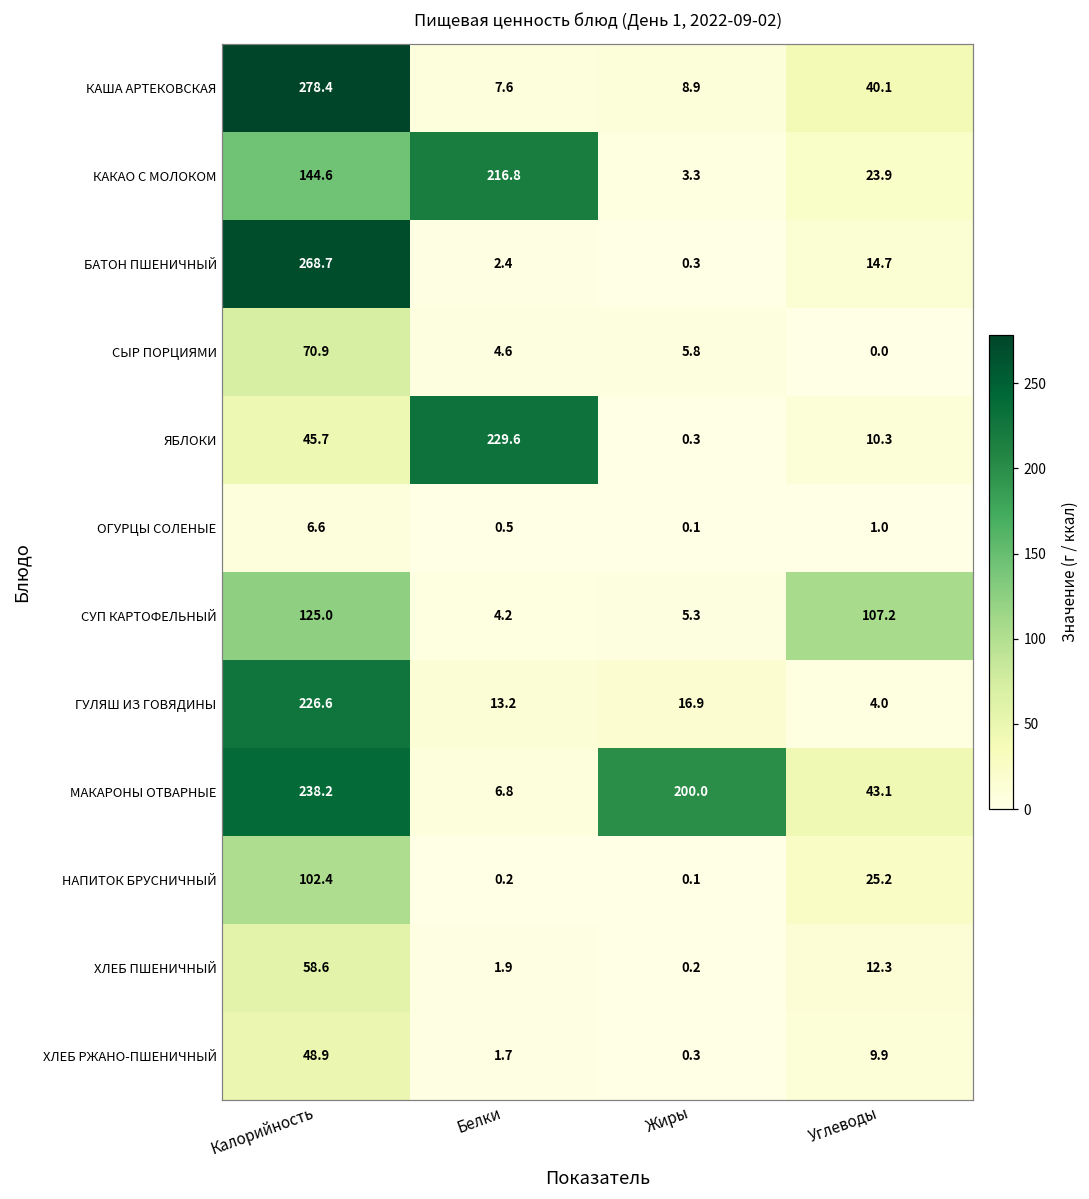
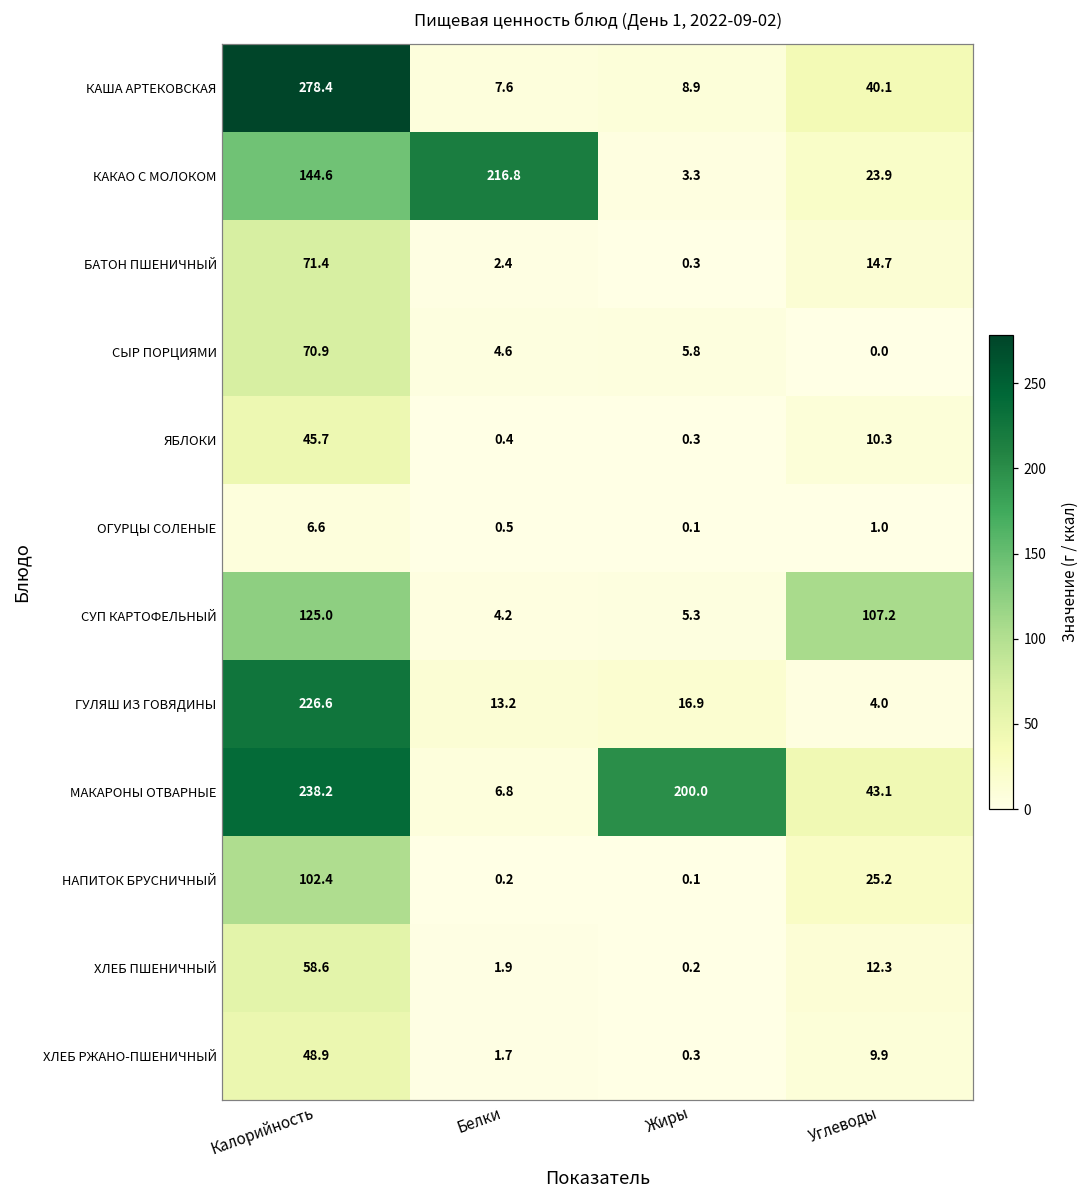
БАТОН ПШЕНИЧНЫЙ, Калорийность: 268.7 -> 71.4
ЯБЛОКИ, Белки: 229.6 -> 0.4
